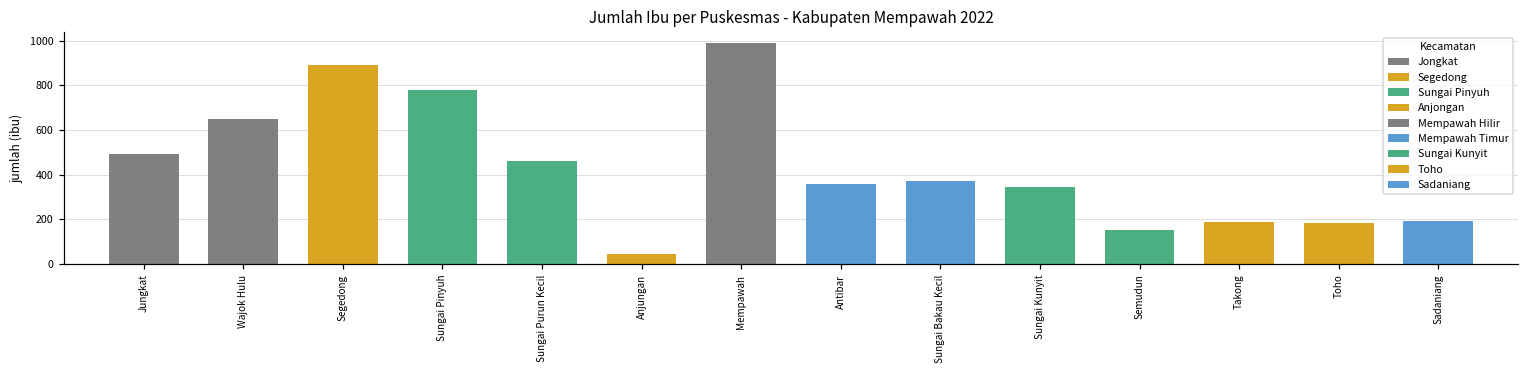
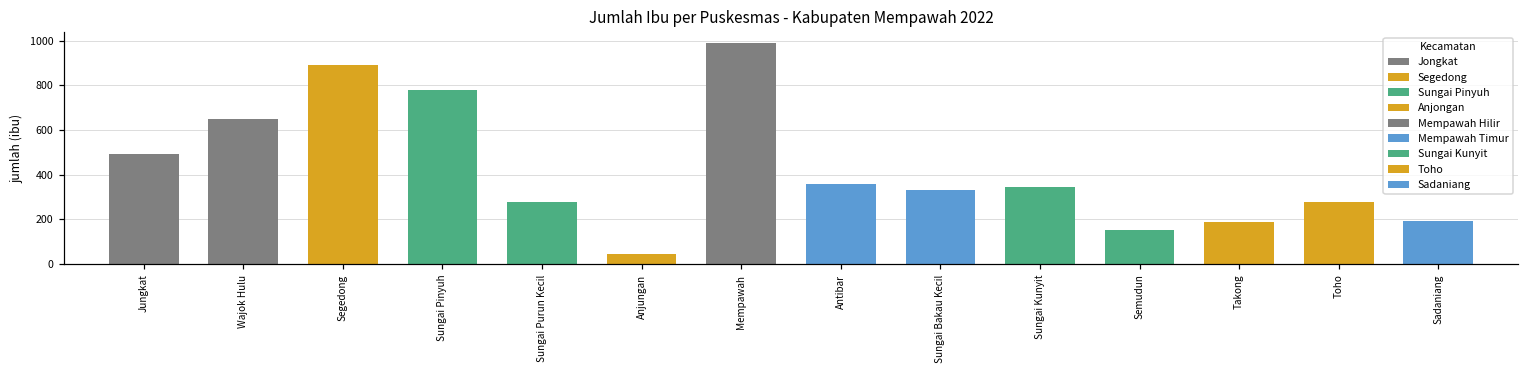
Sungai Purun Kecil: 460 -> 280
Sungai Bakau Kecil: 370 -> 330
Toho: 190 -> 280
